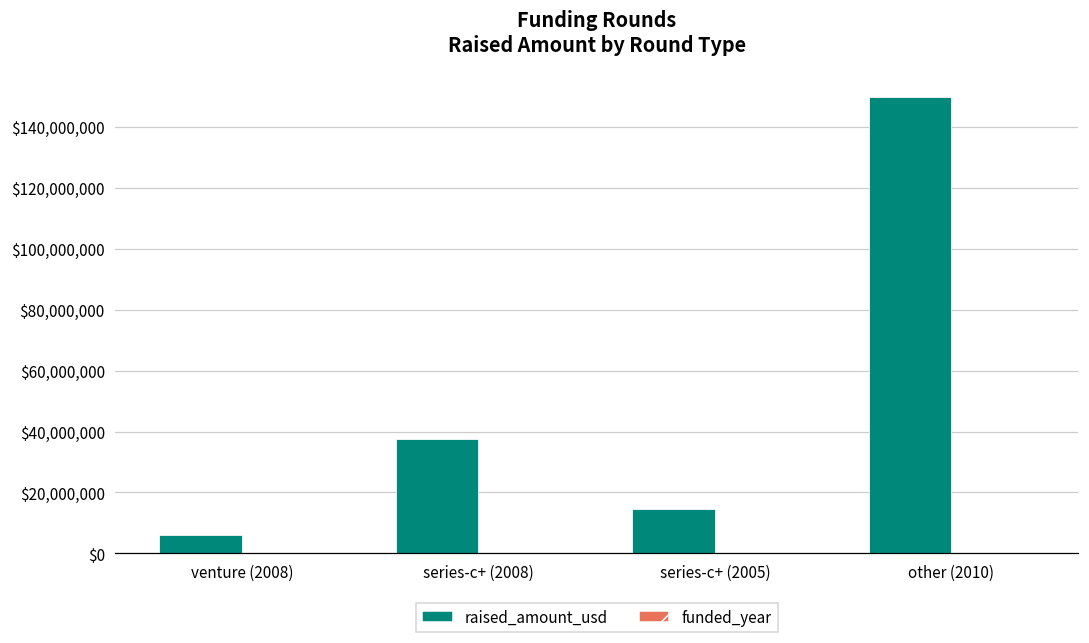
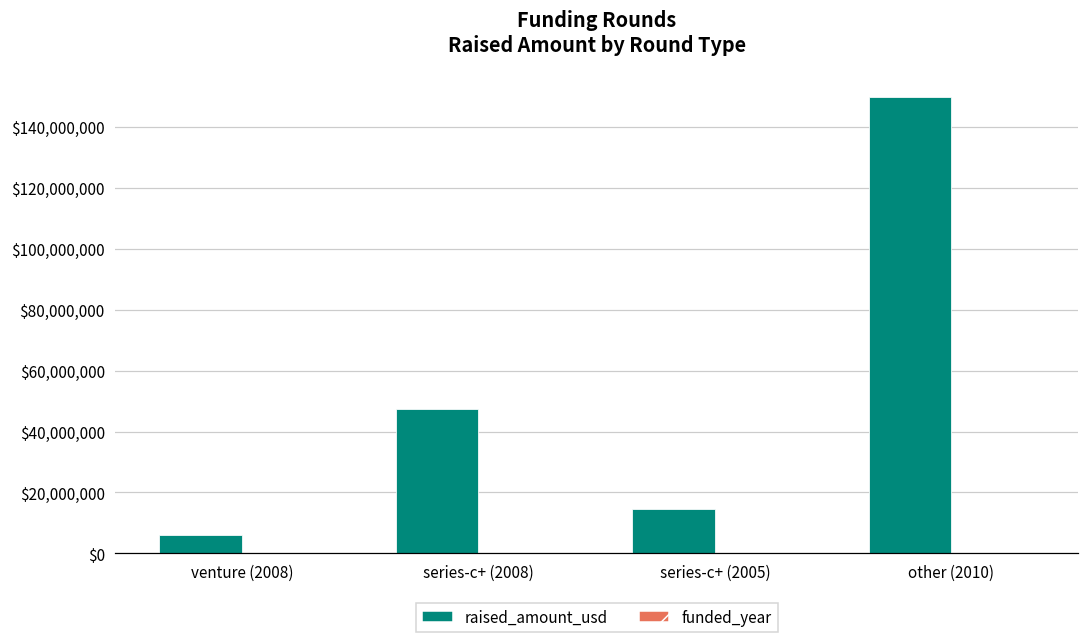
raised_amount_usd, series-c+ (2008): $38,000,000 -> $48,000,000
